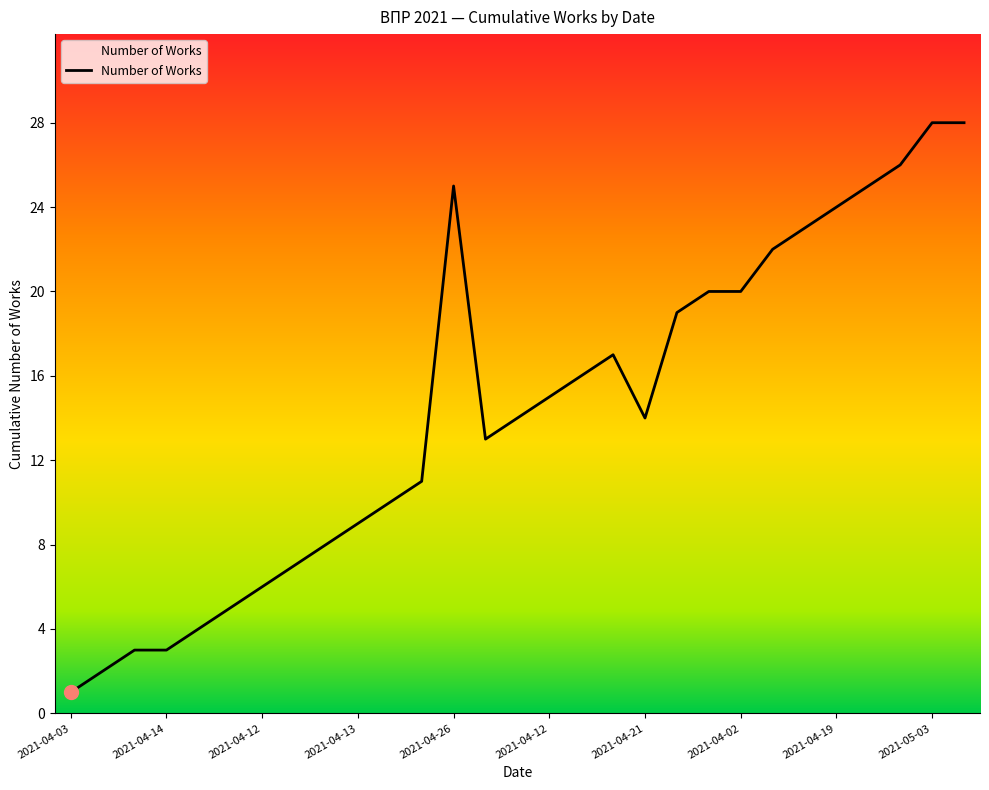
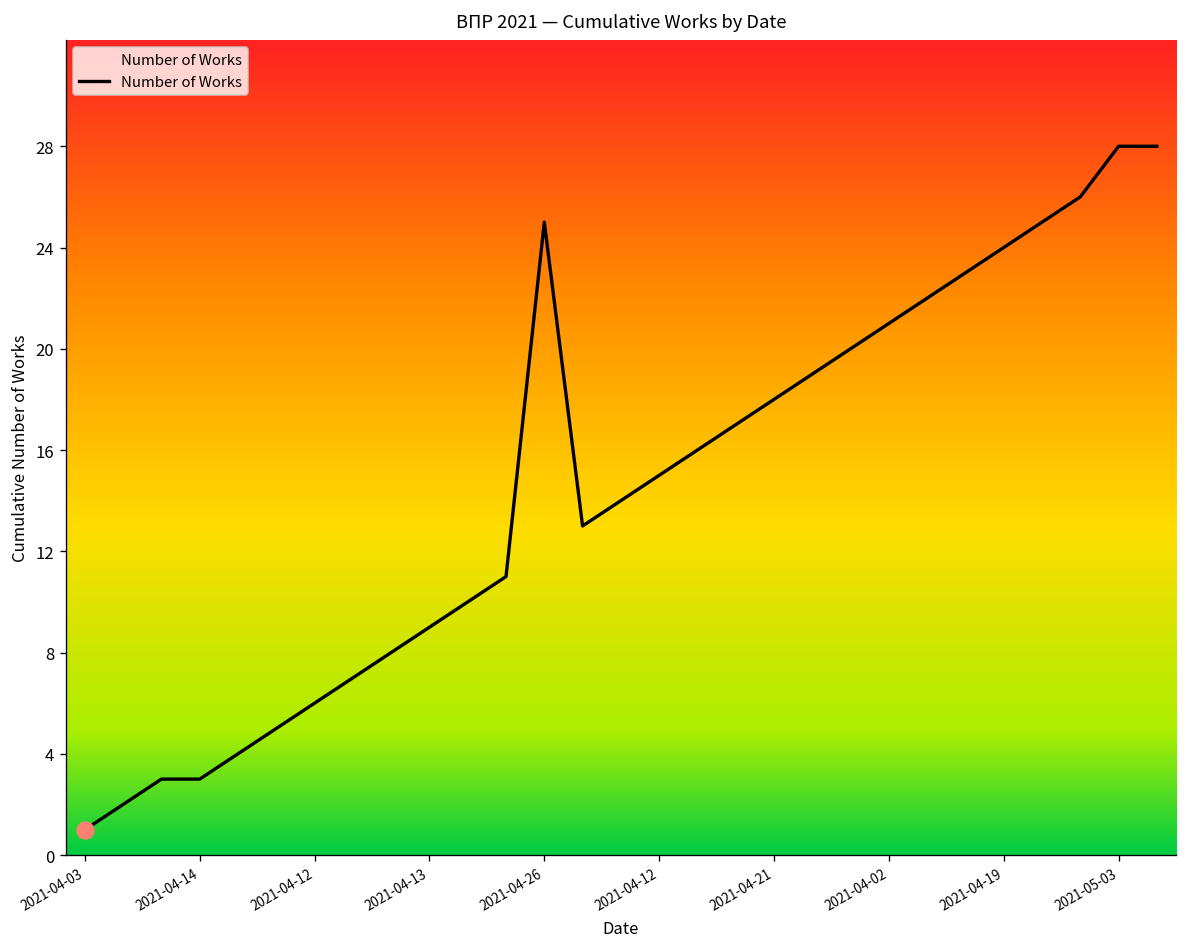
Number of Works, 2021-04-21: 14 -> 18
Number of Works, 2021-04-02: 20 -> 21
